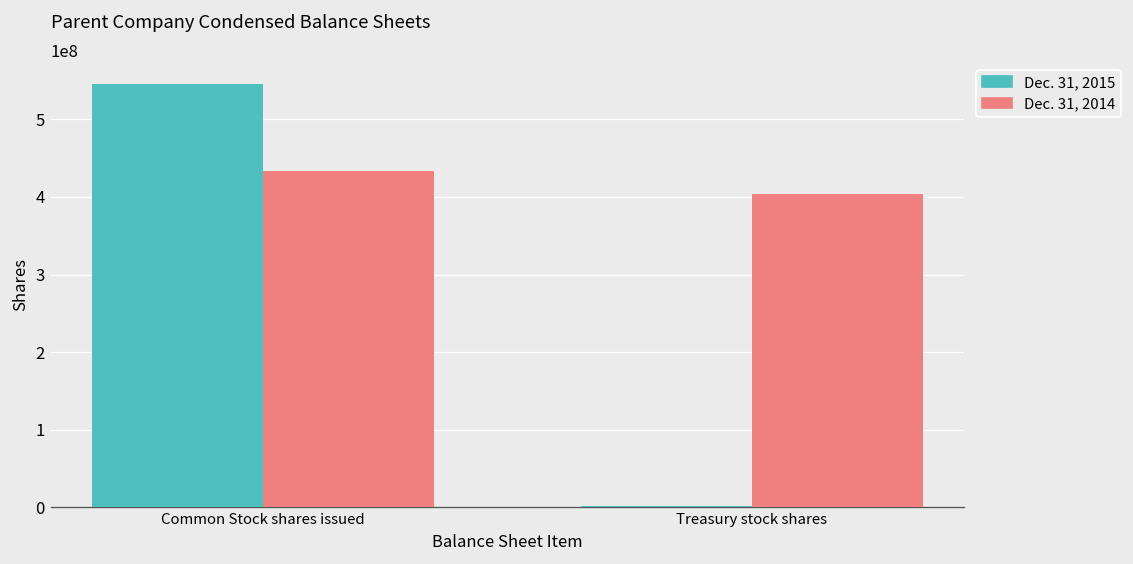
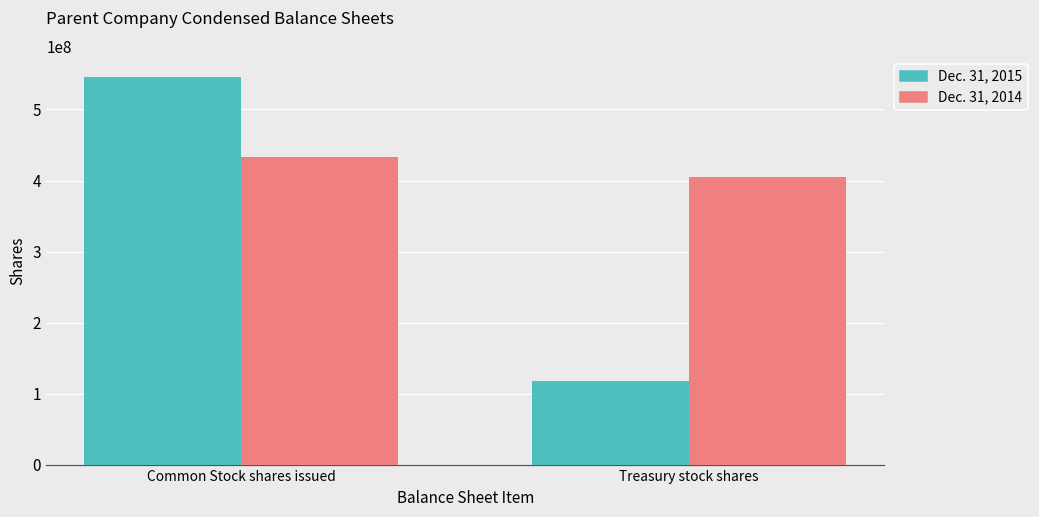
Dec. 31, 2015, Treasury stock shares: 0 -> 120000000
